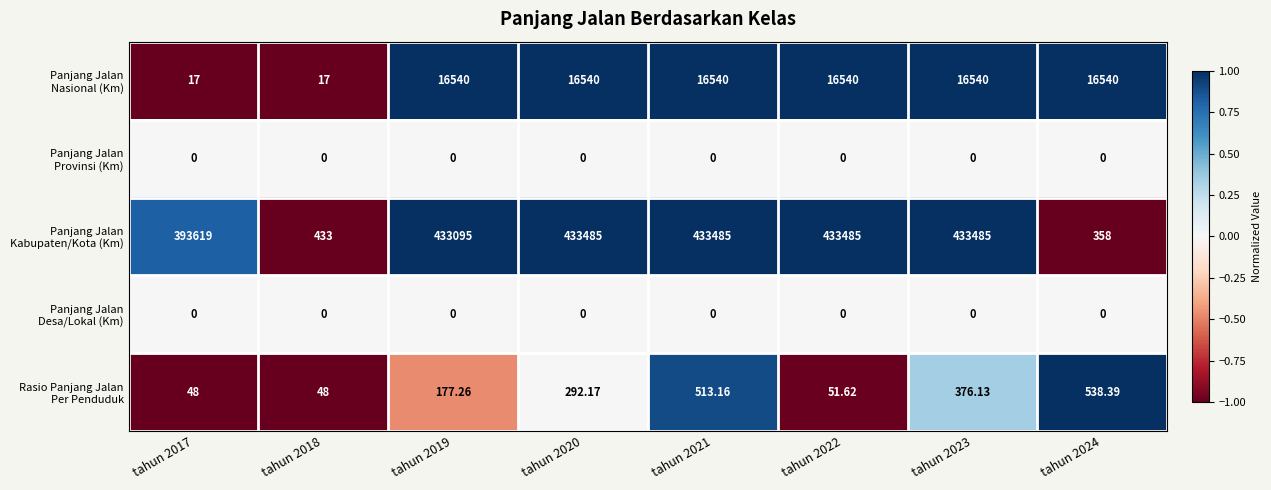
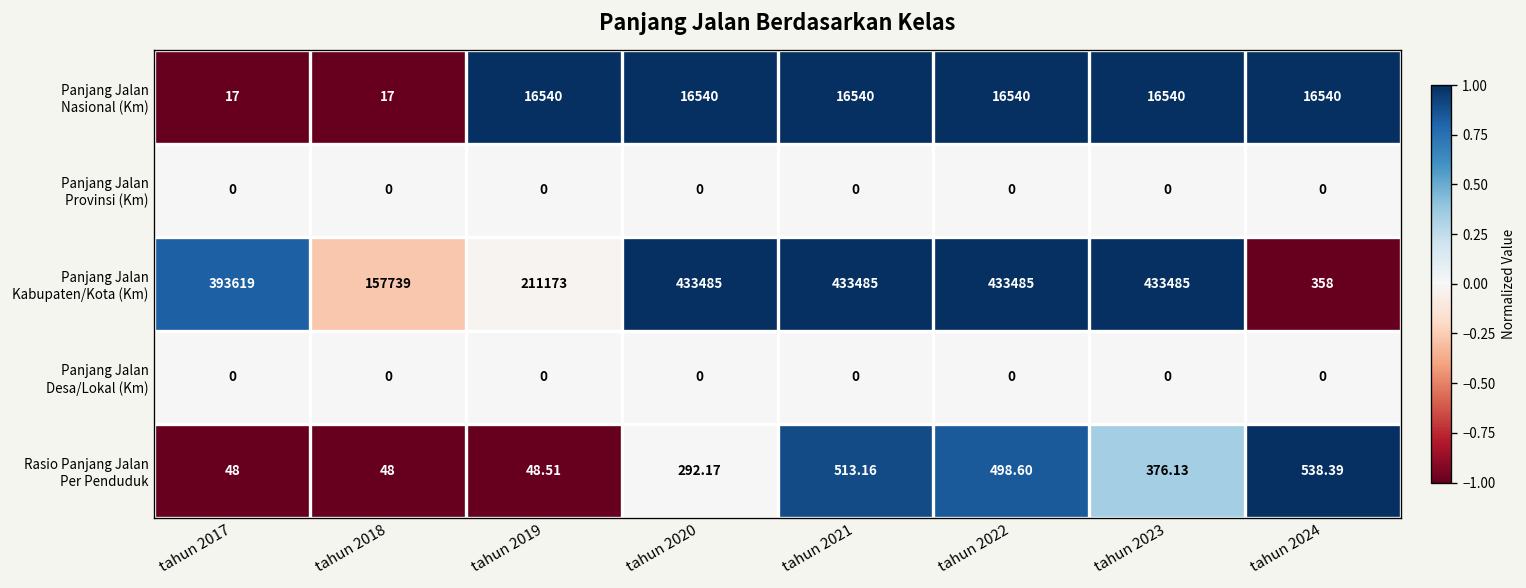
Panjang Jalan Kabupaten/Kota (Km), tahun 2018: 433 -> 157739
Panjang Jalan Kabupaten/Kota (Km), tahun 2019: 433095 -> 211173
Rasio Panjang Jalan Per Penduduk, tahun 2019: 177.26 -> 48.51
Rasio Panjang Jalan Per Penduduk, tahun 2022: 51.62 -> 498.60
